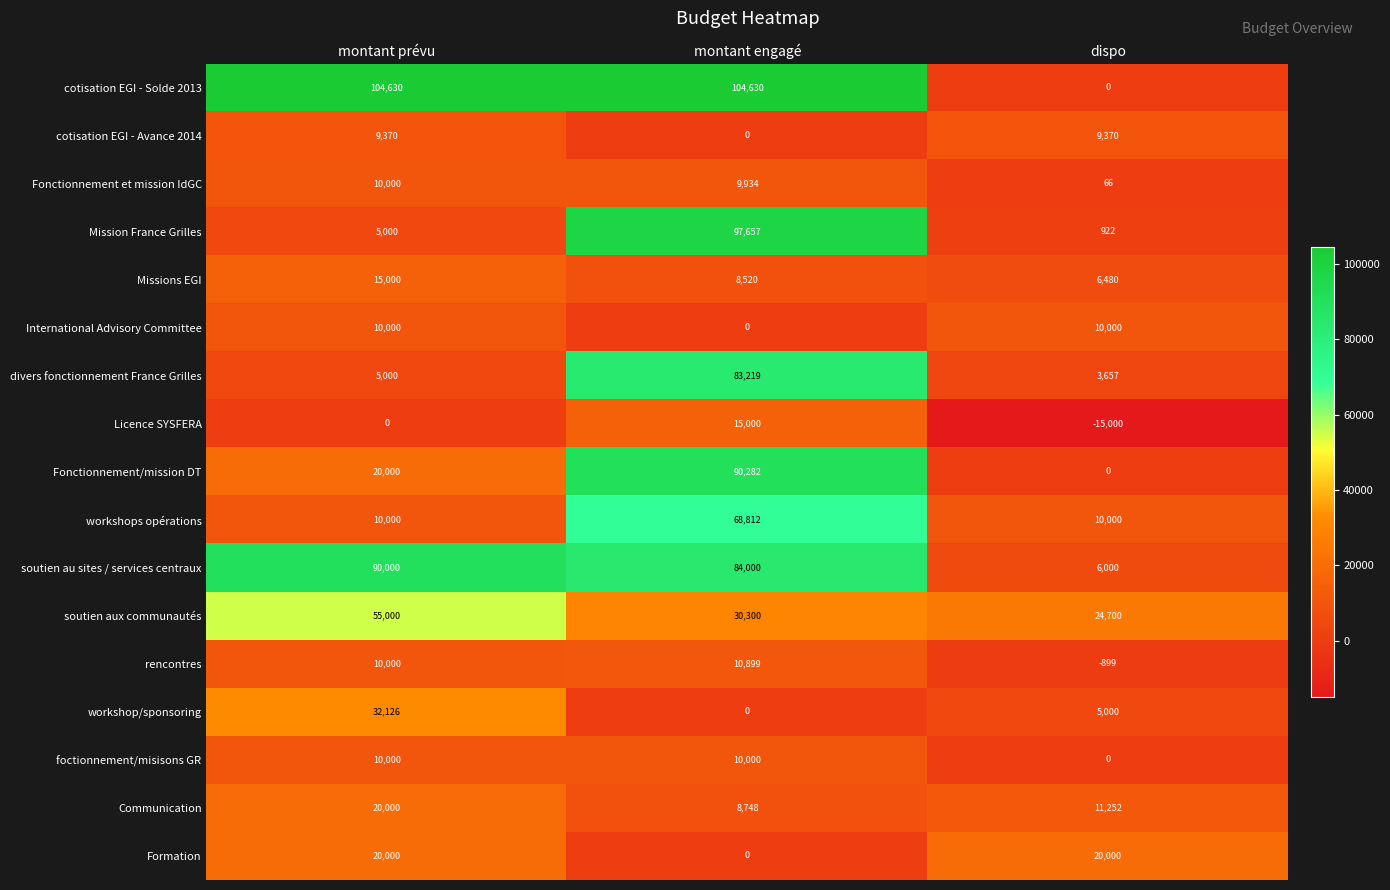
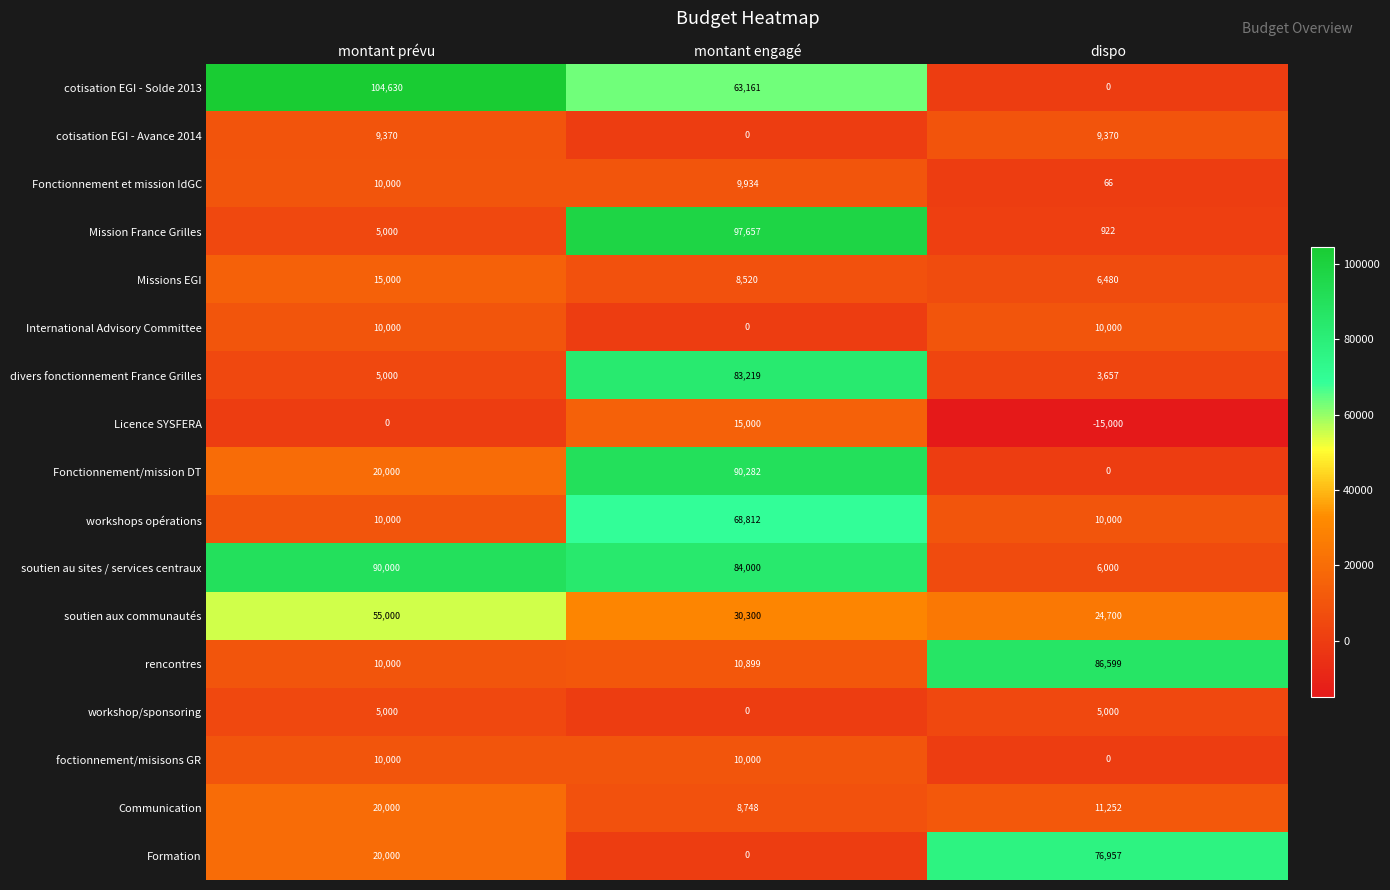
cotisation EGI - Solde 2013, montant engagé: 104,630 -> 63,161
rencontres, dispo: -899 -> 86,599
workshop/sponsoring, montant prévu: 32,126 -> 5,000
Formation, dispo: 20,000 -> 76,957
